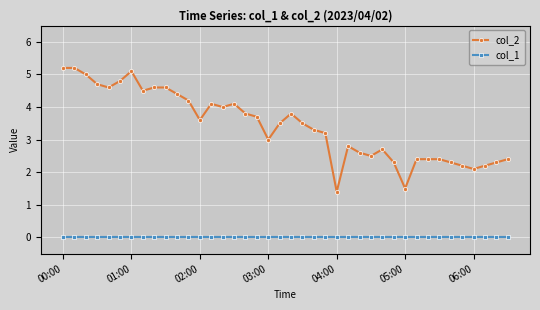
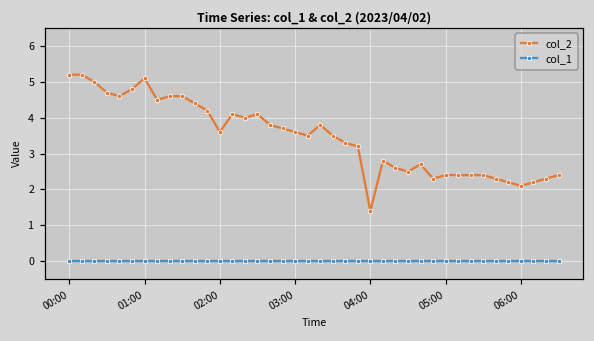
col_2, 03:00: 3.0 -> 3.6
col_2, 05:00: 1.5 -> 2.4
